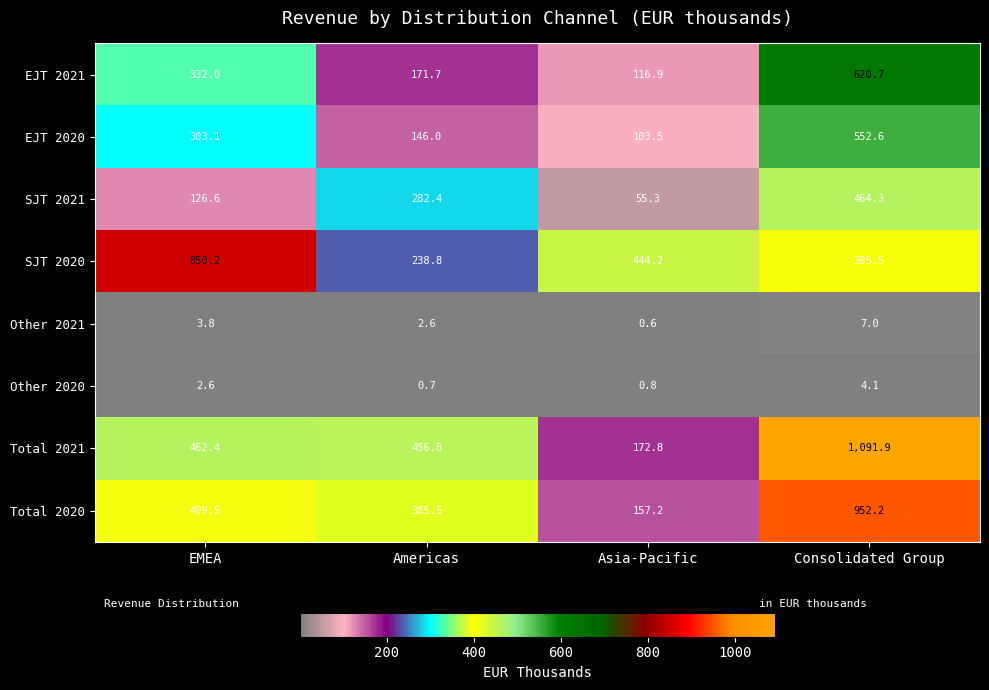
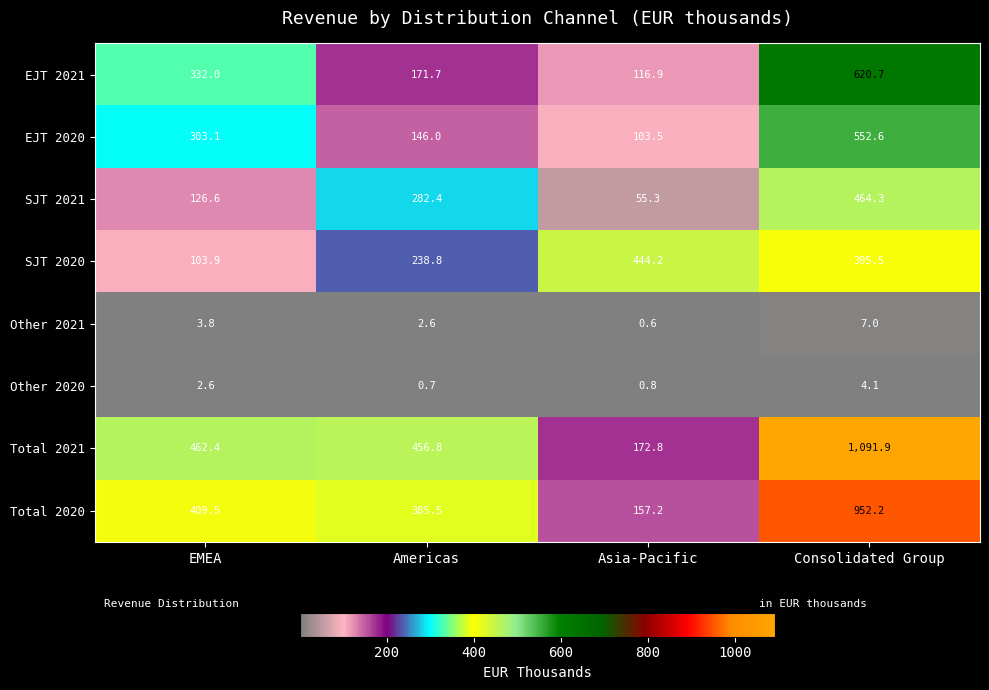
SJT 2020, EMEA: 850.2 -> 103.9
